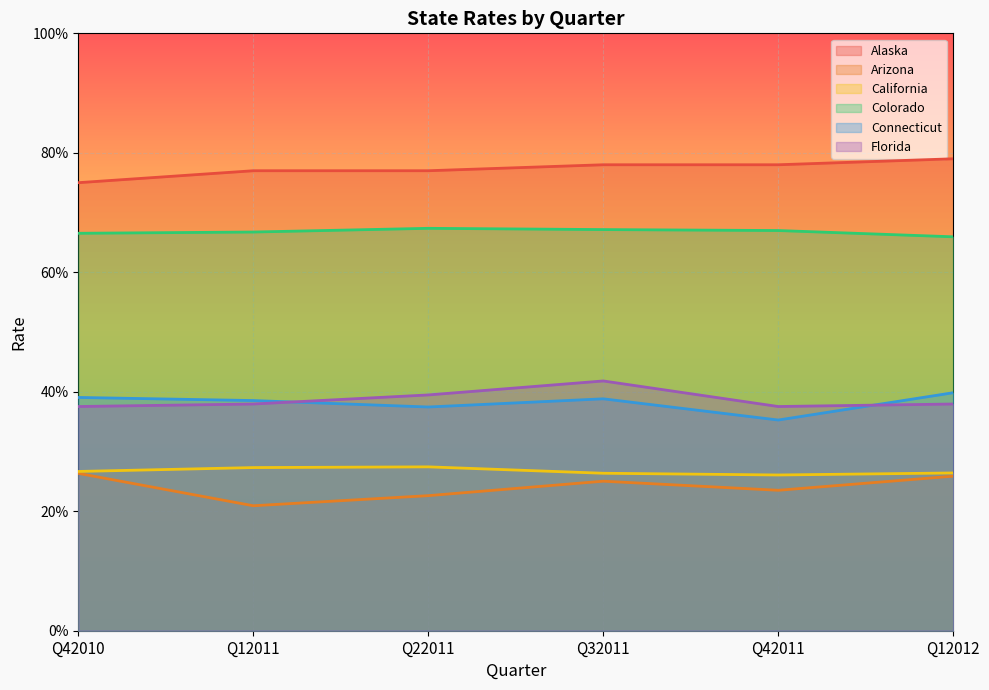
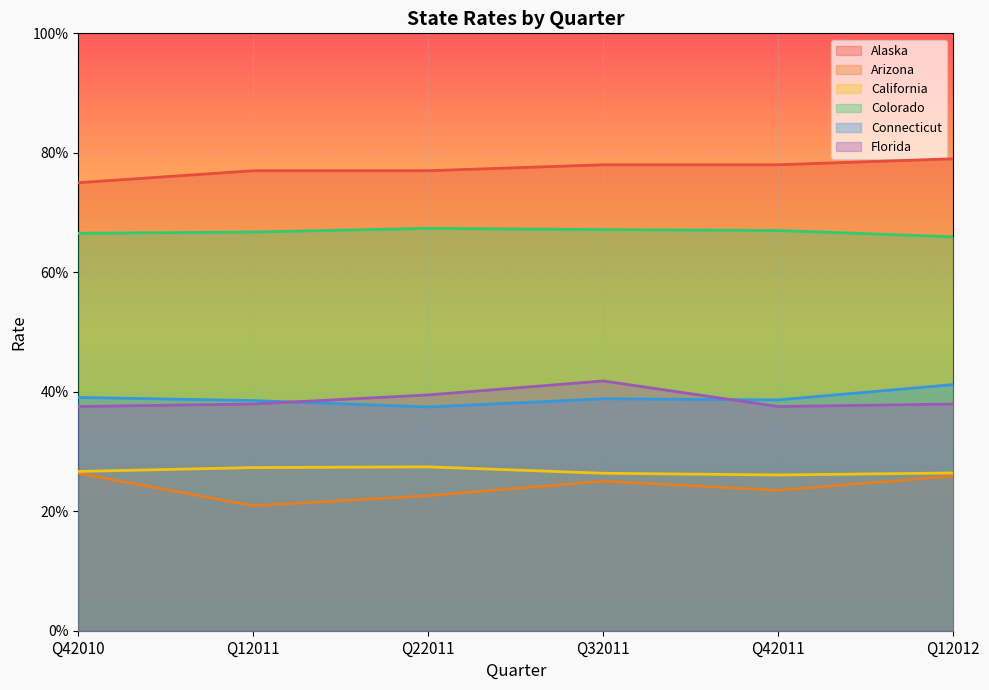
Connecticut, Q42011: 35% -> 39%
Connecticut, Q12012: 40% -> 41%
